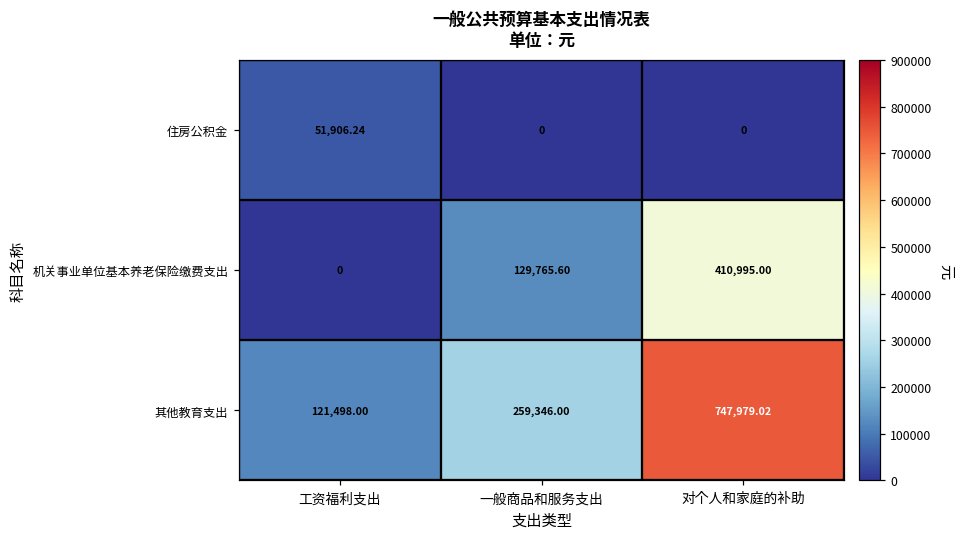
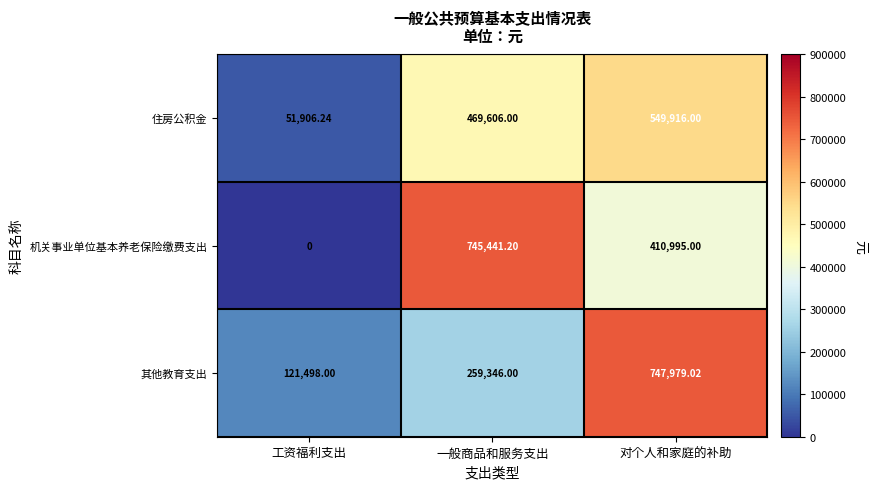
住房公积金, 一般商品和服务支出: 0 -> 469,606.00
住房公积金, 对个人和家庭的补助: 0 -> 549,916.00
机关事业单位基本养老保险缴费支出, 一般商品和服务支出: 129,765.60 -> 745,441.20
